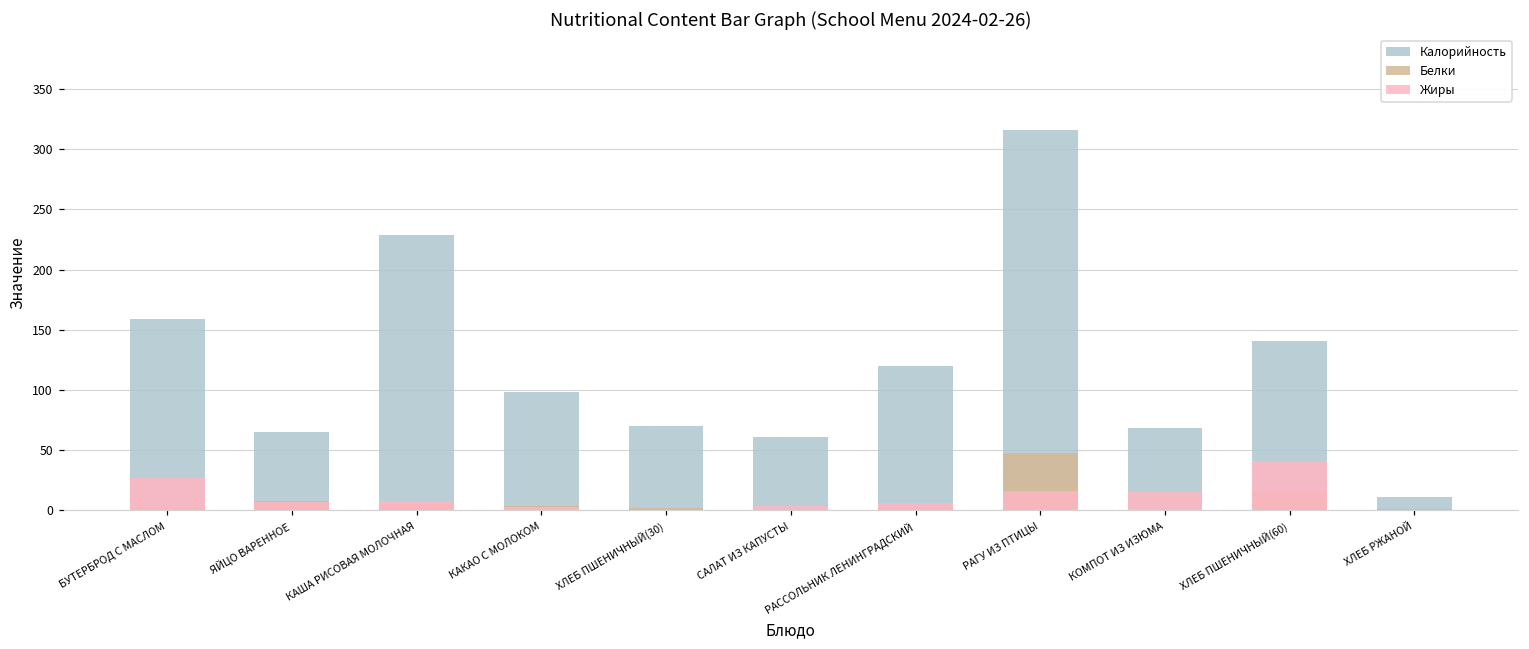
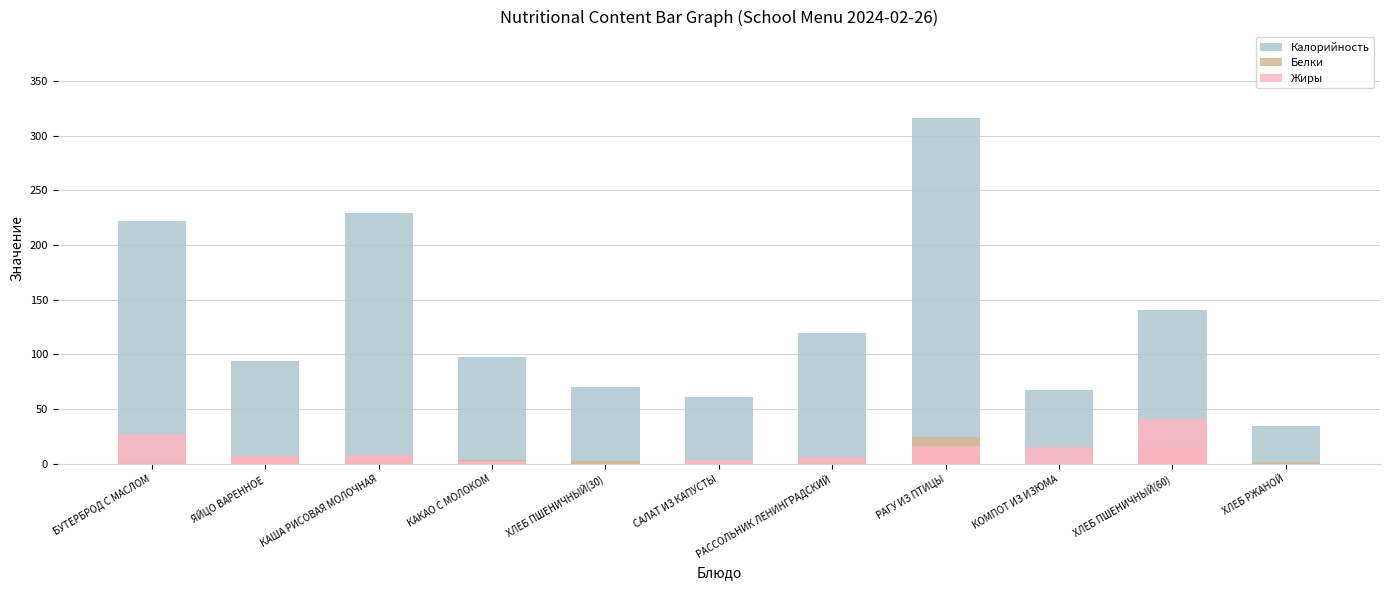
Калорийность, БУТЕРБРОД С МАСЛОМ: 159 -> 222
Калорийность, ЯЙЦО ВАРЕННОЕ: 65 -> 94
Белки, РАГУ ИЗ ПТИЦЫ: 48 -> 25
Калорийность, ХЛЕБ РЖАНОЙ: 11 -> 35
